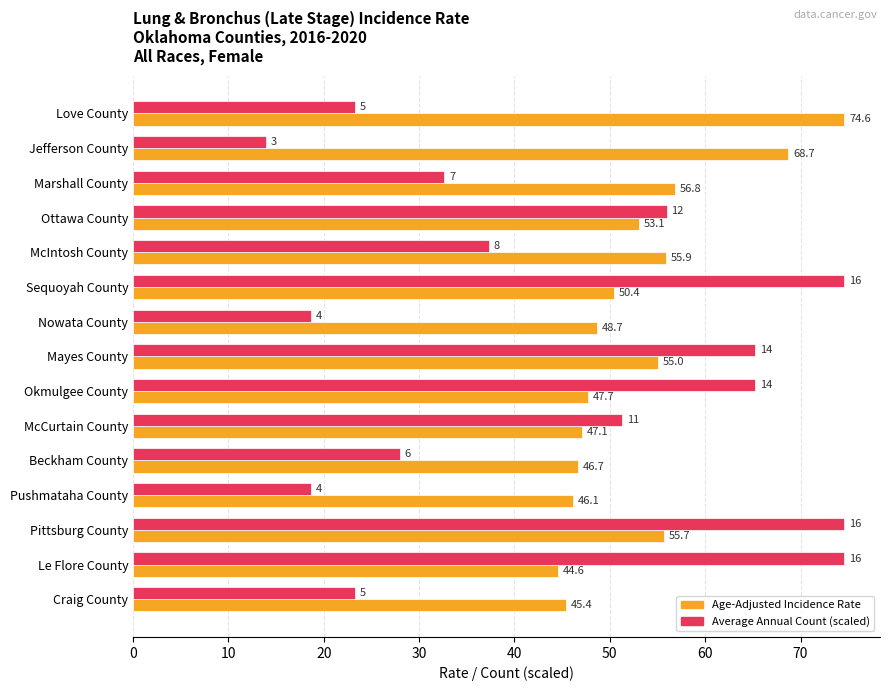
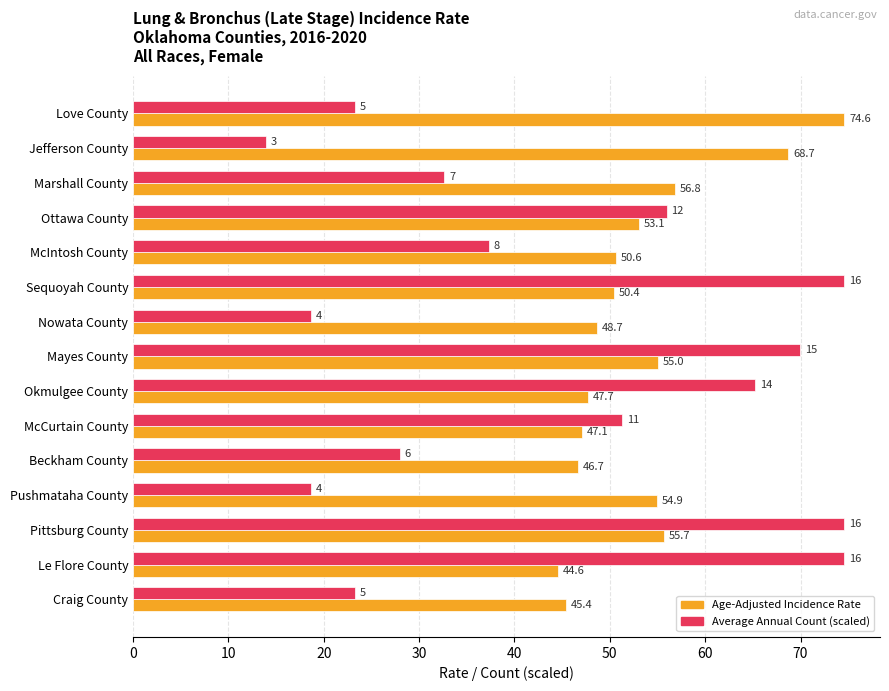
Age-Adjusted Incidence Rate, McIntosh County: 55.9 -> 50.6
Average Annual Count (scaled), Mayes County: 14 -> 15
Age-Adjusted Incidence Rate, Pushmataha County: 46.1 -> 54.9
